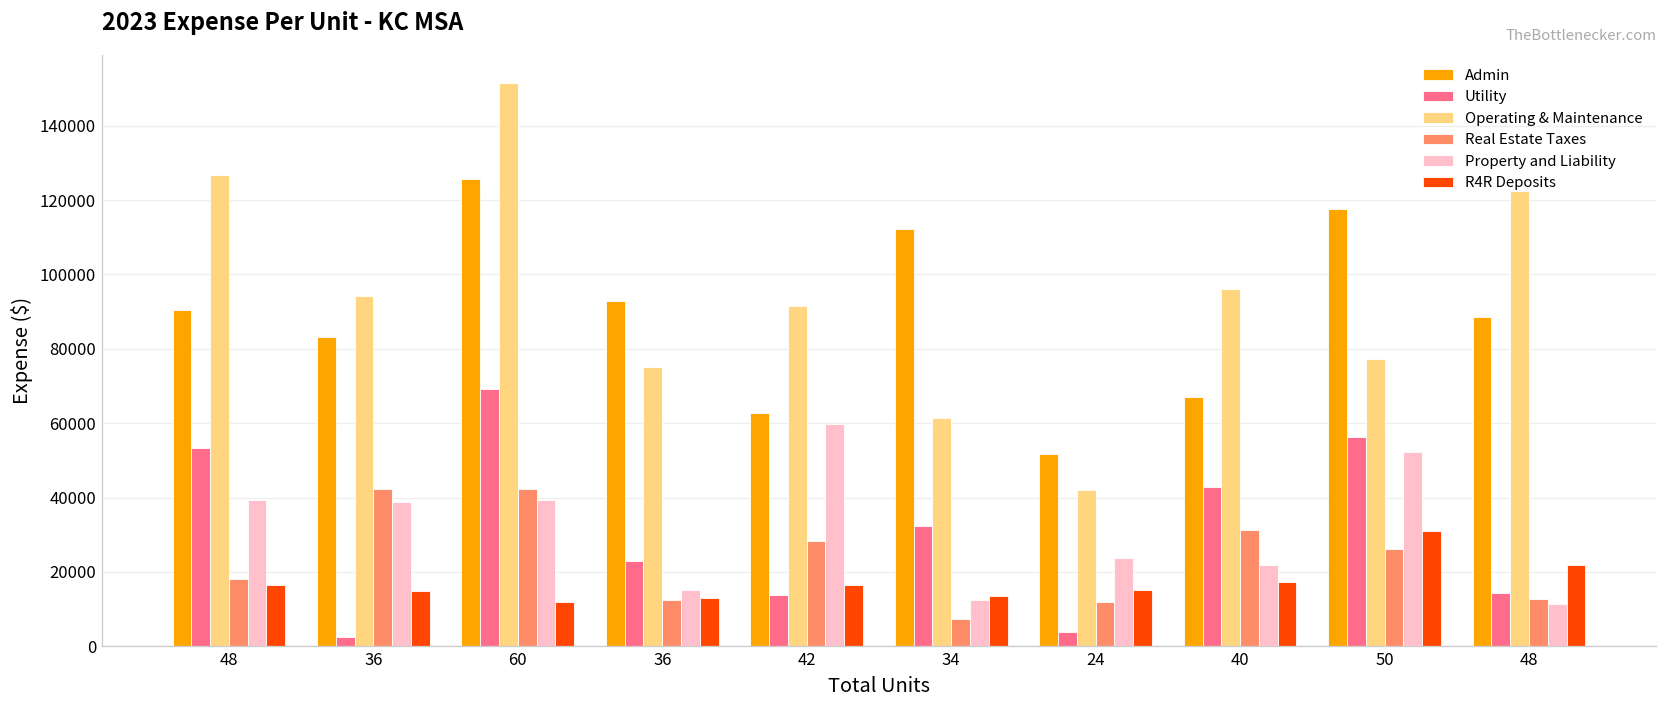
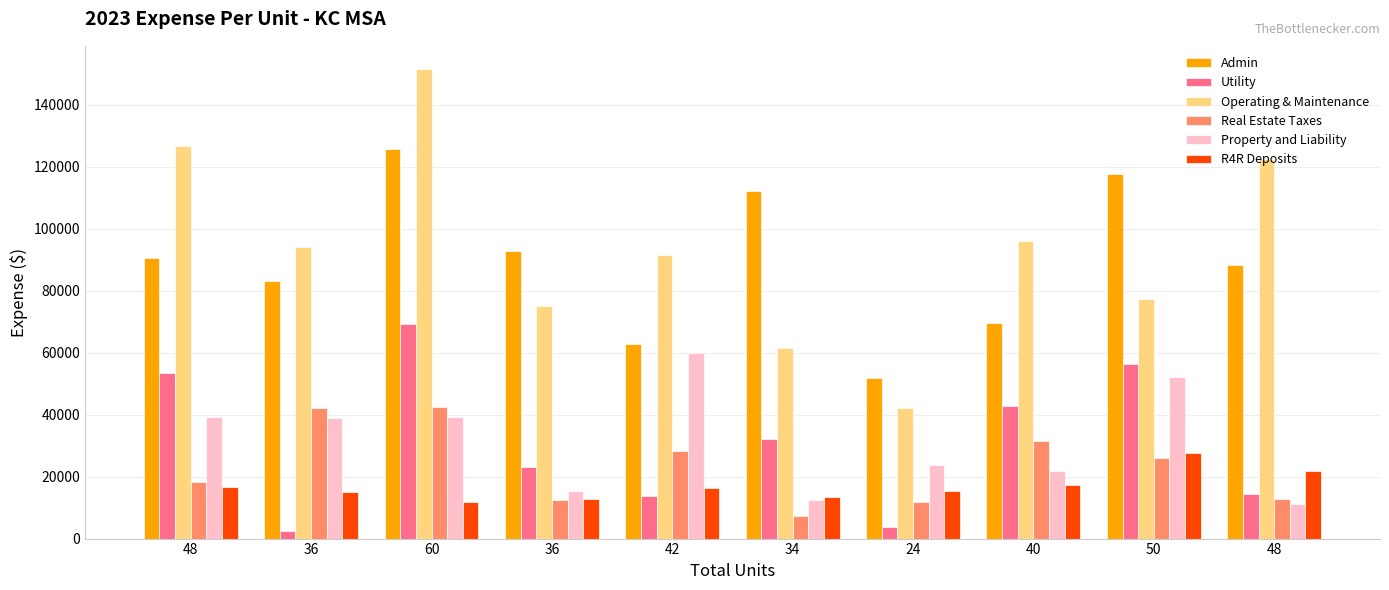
Admin, 40: 67000 -> 70000
R4R Deposits, 50: 31000 -> 28000
